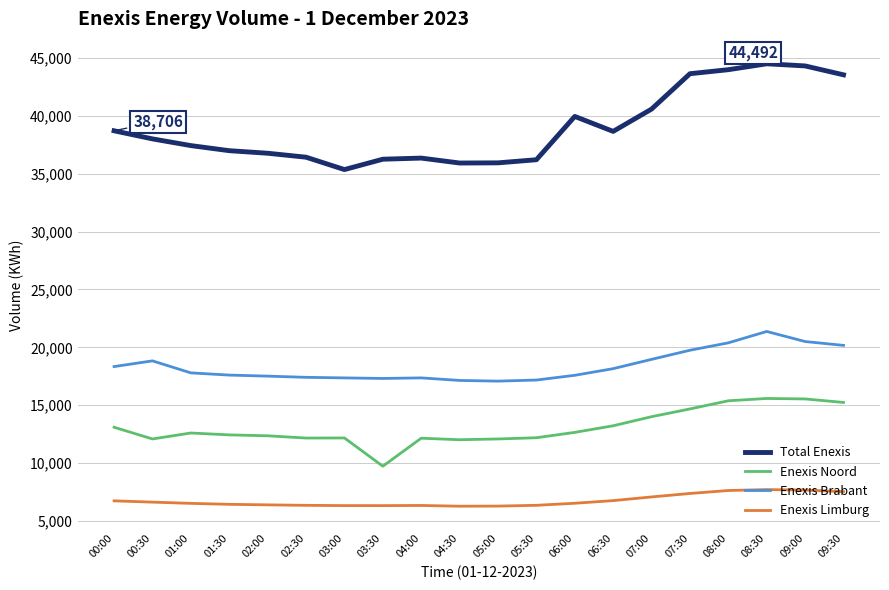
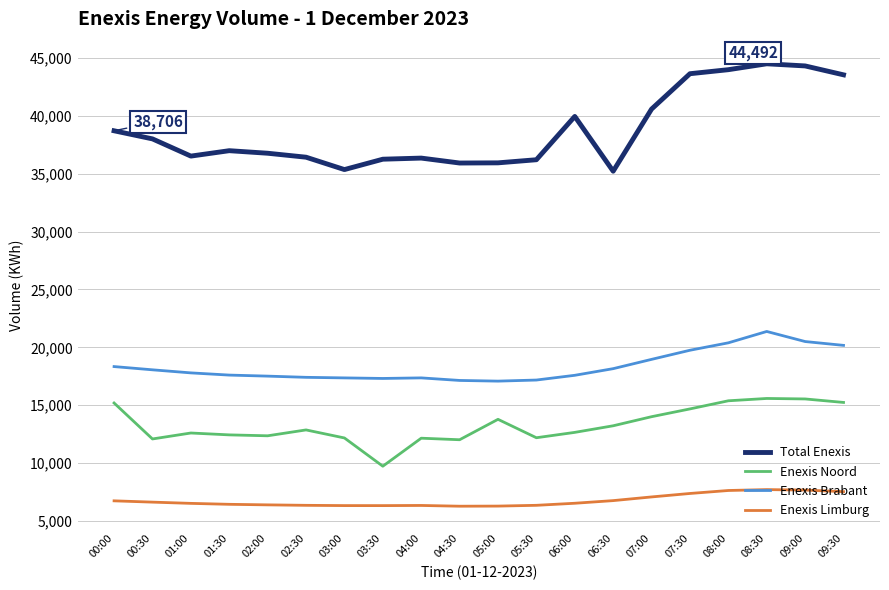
Enexis Noord, 00:00: 13,100 -> 15,200
Enexis Brabant, 00:30: 18,800 -> 18,100
Total Enexis, 01:00: 37,400 -> 36,500
Enexis Noord, 02:30: 12,200 -> 12,900
Enexis Noord, 05:00: 12,100 -> 13,800
Total Enexis, 06:30: 38,700 -> 35,200
